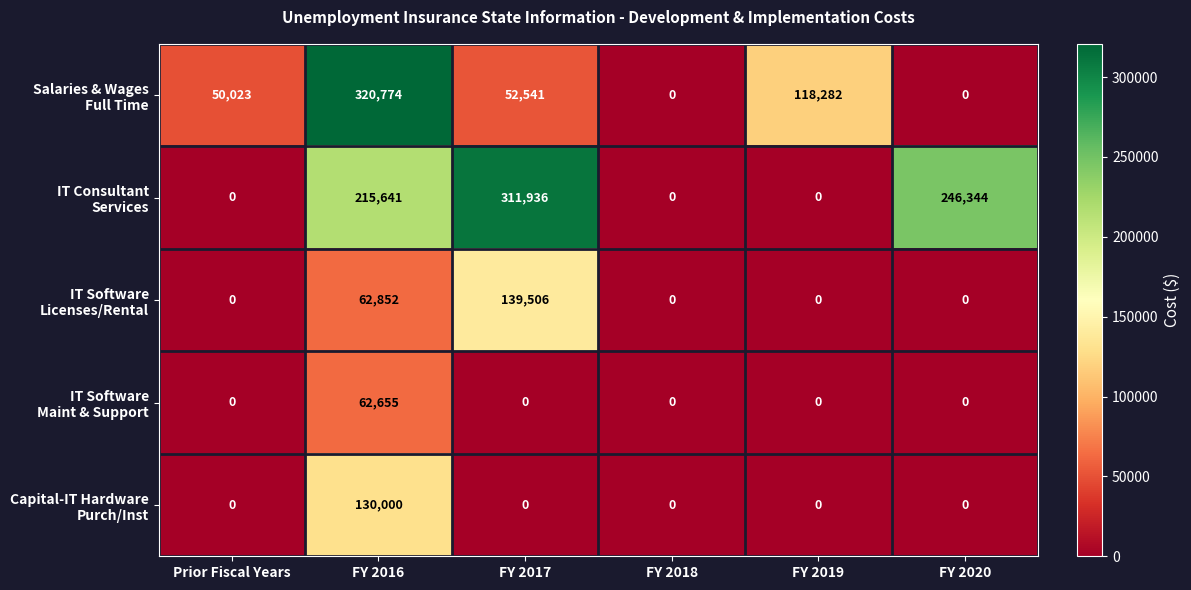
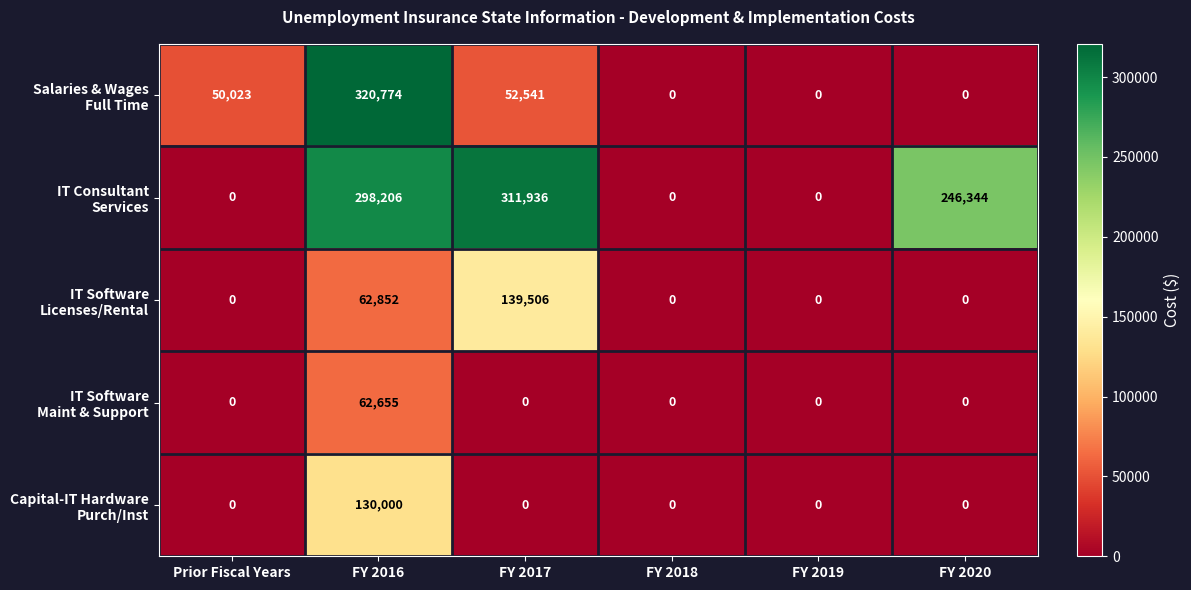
Salaries & Wages Full Time, FY 2019: 118,282 -> 0
IT Consultant Services, FY 2016: 215,641 -> 298,206
